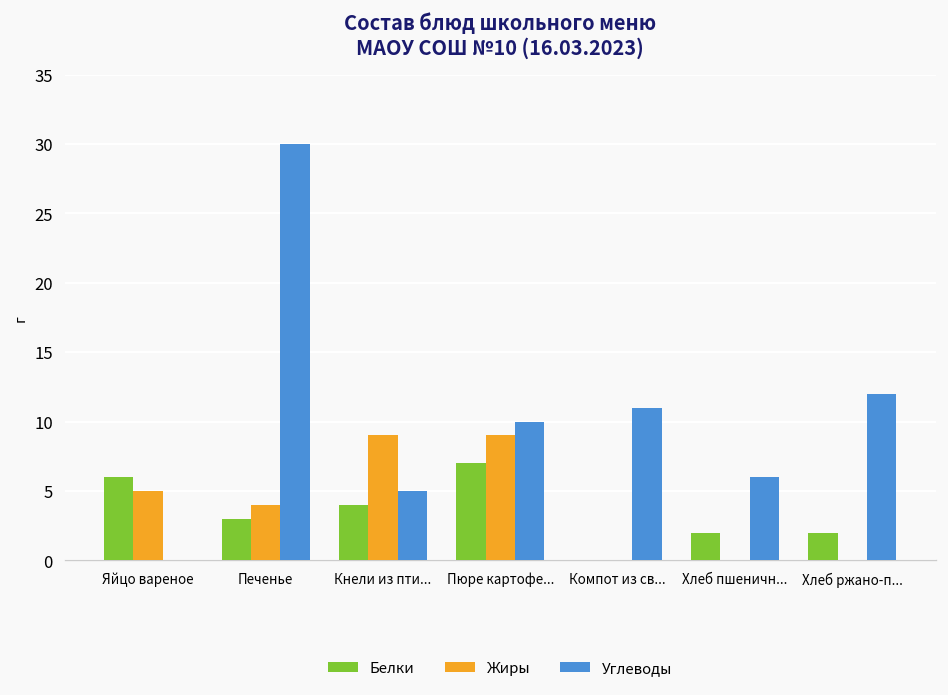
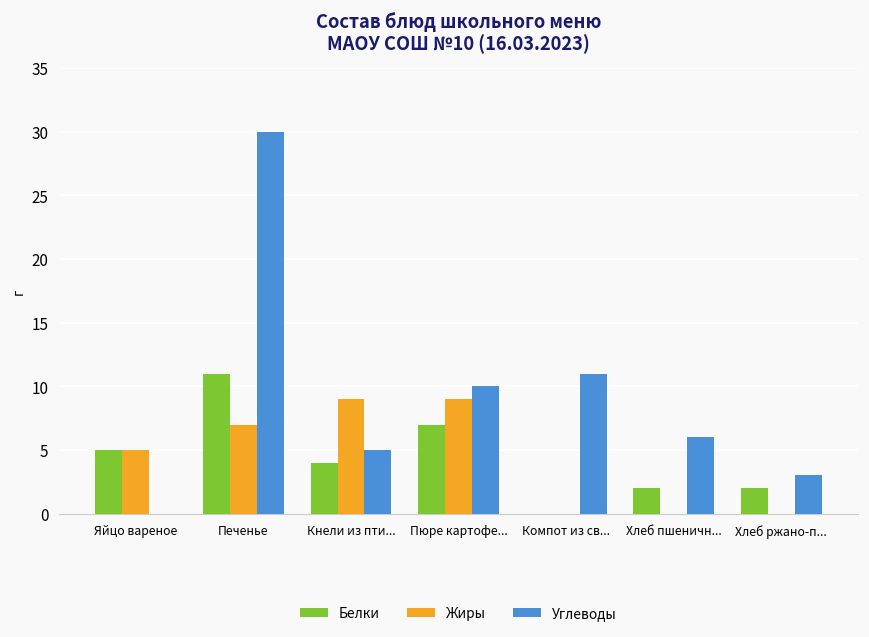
Белки, Яйцо вареное: 6 -> 5
Белки, Печенье: 3 -> 11
Жиры, Печенье: 4 -> 7
Углеводы, Хлеб ржано-п...: 12 -> 3
